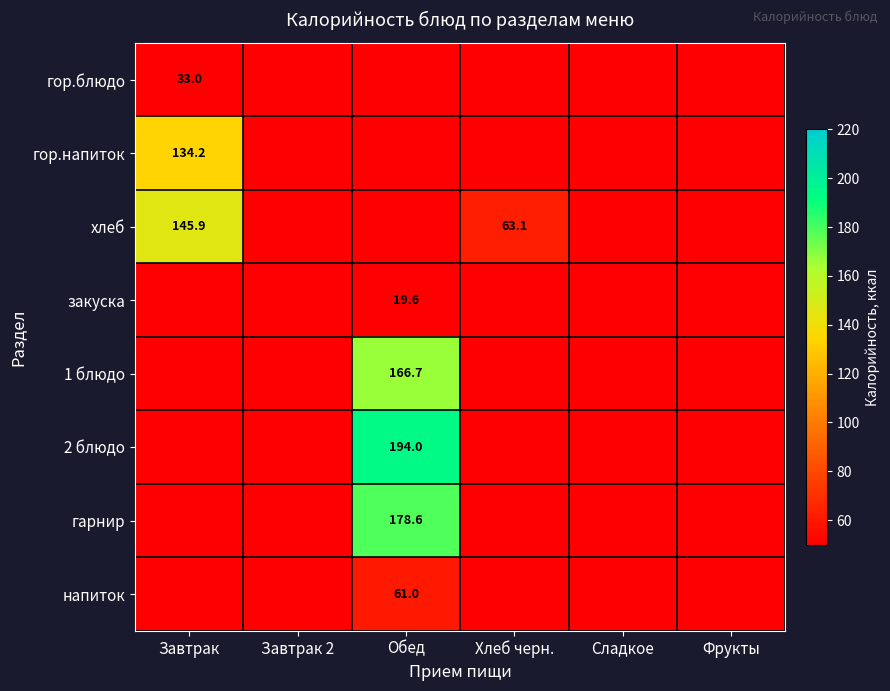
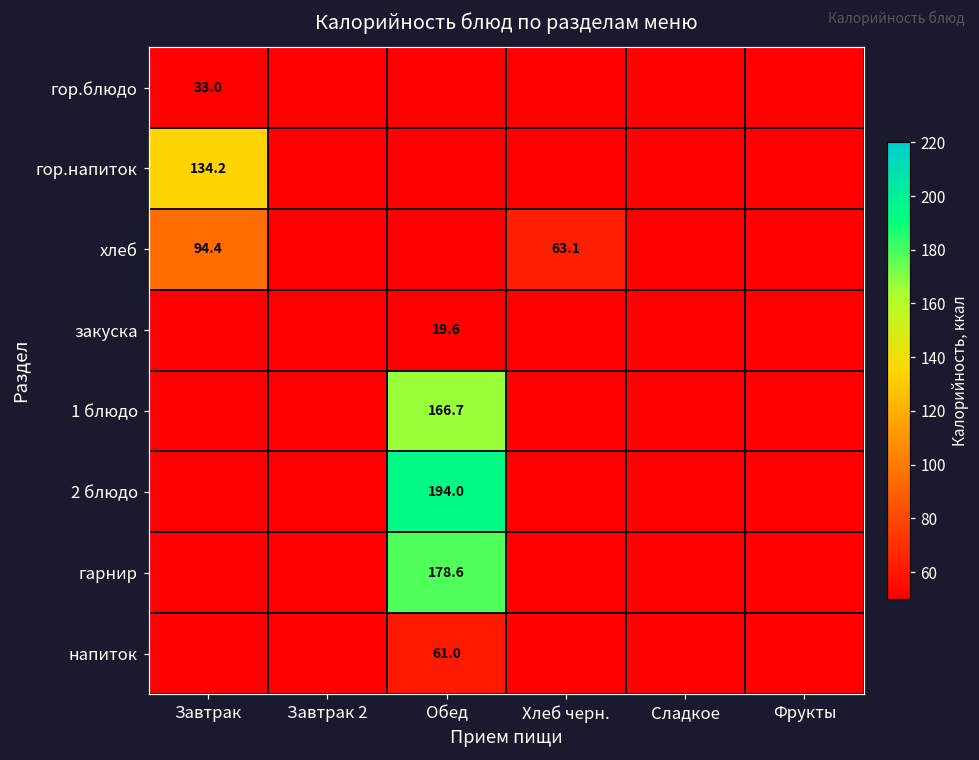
хлеб, Завтрак: 145.9 -> 94.4
